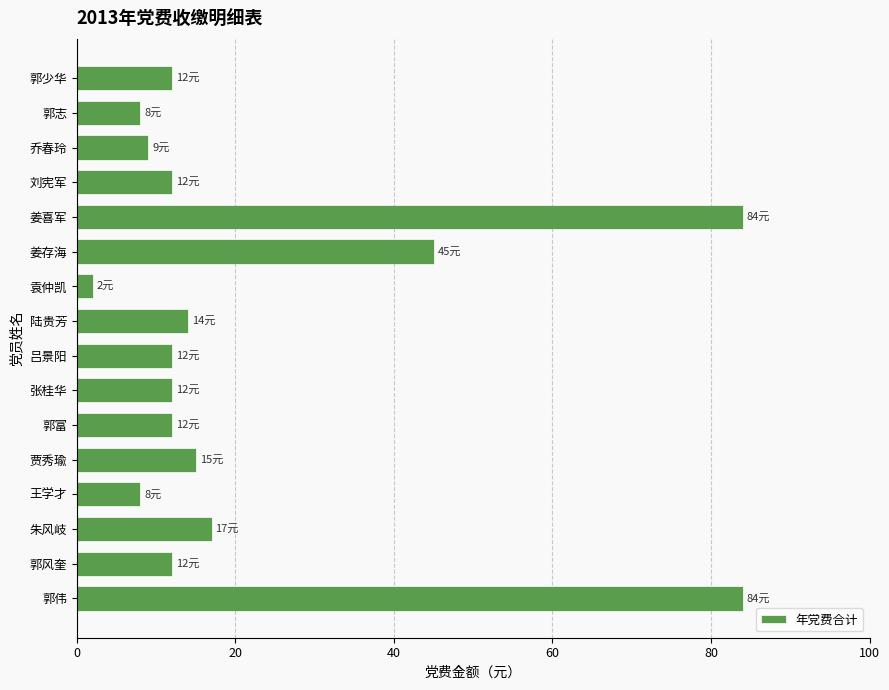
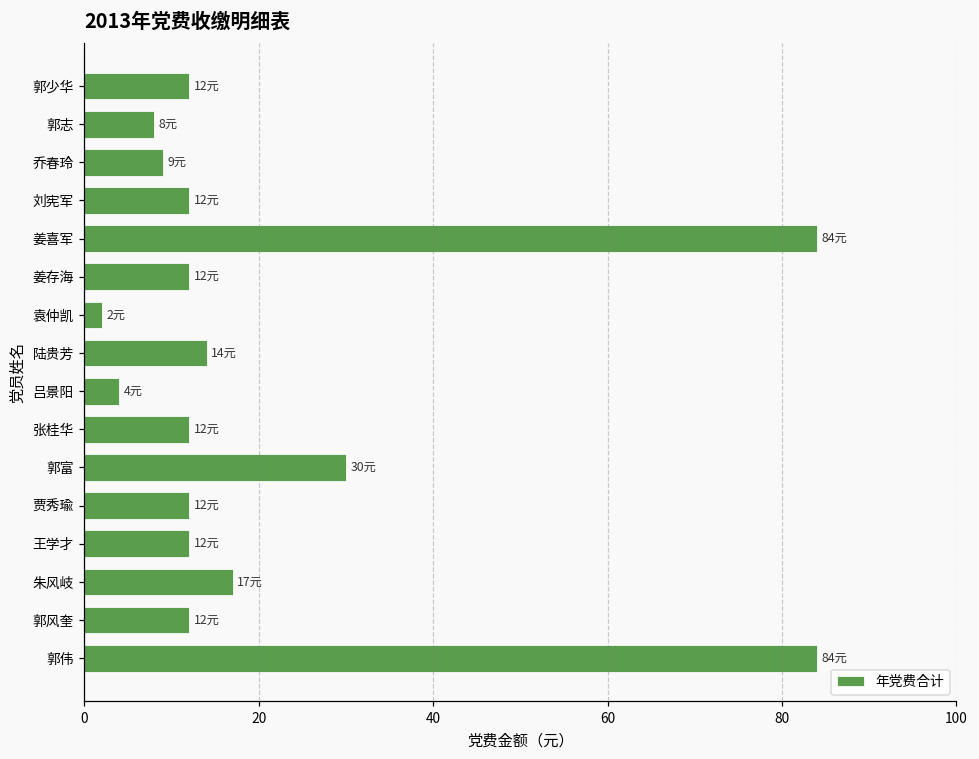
姜存海: 45元 -> 12元
吕景阳: 12元 -> 4元
郭富: 12元 -> 30元
贾秀瑜: 15元 -> 12元
王学才: 8元 -> 12元
